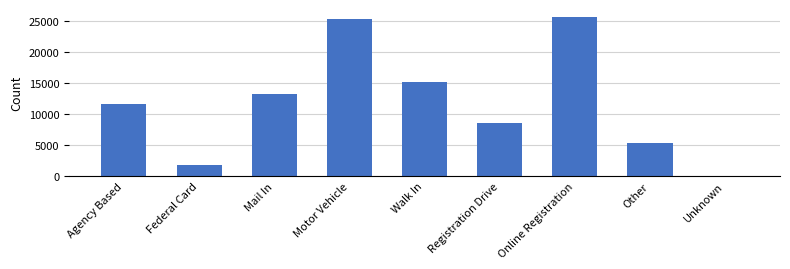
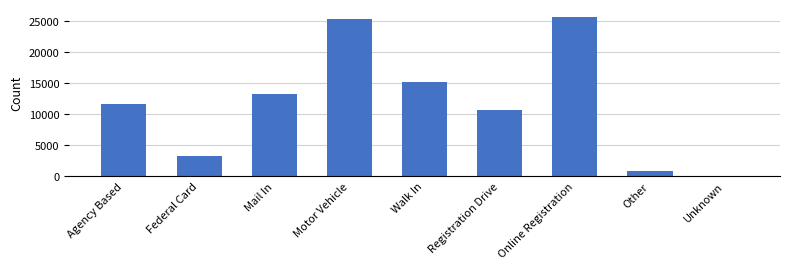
Federal Card: 2000 -> 3000
Registration Drive: 9000 -> 11000
Other: 5000 -> 1000
